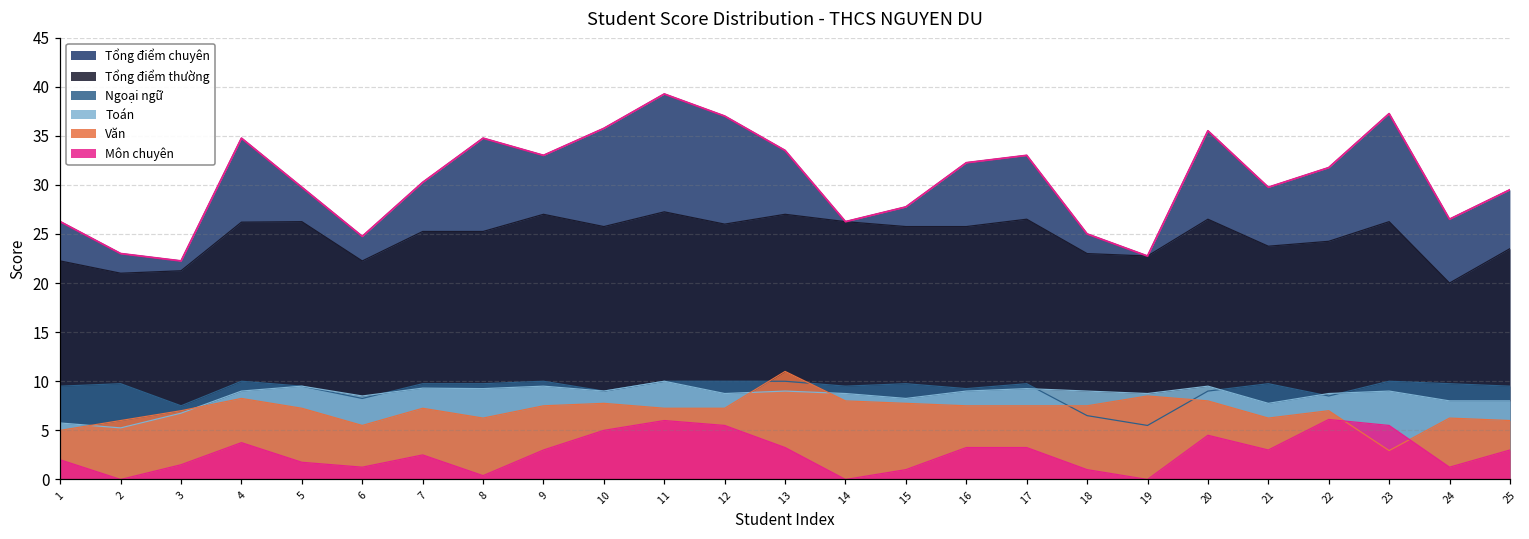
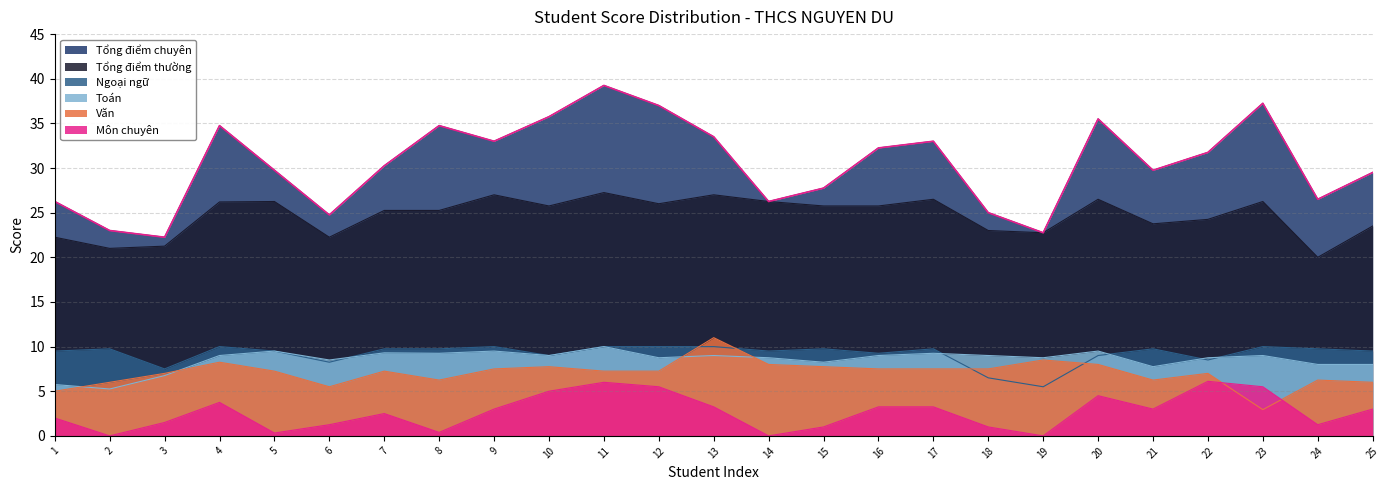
Môn chuyên, 5: 2 -> 0
